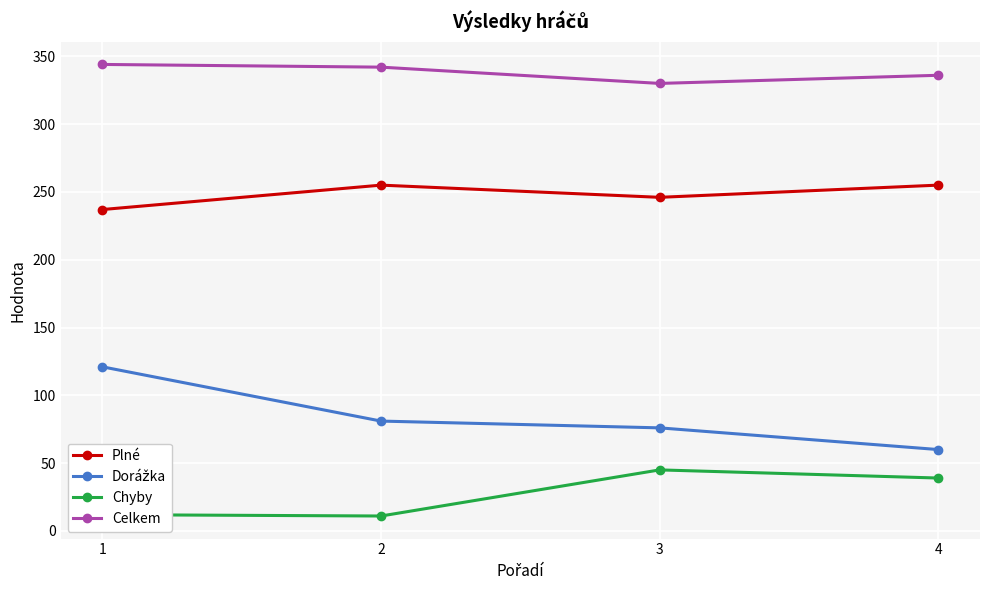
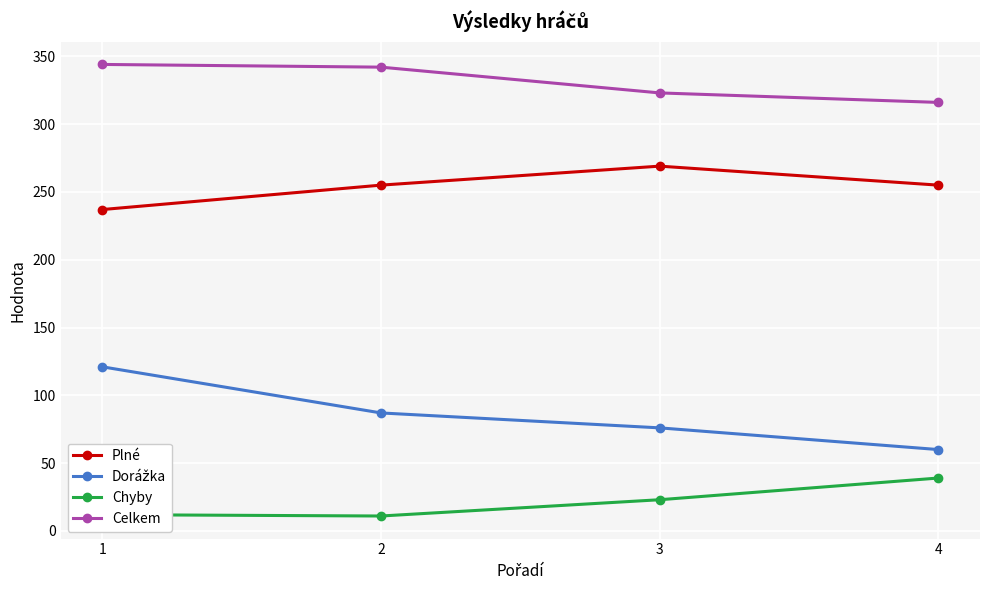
Dorážka, 2: 81 -> 87
Plné, 3: 246 -> 269
Chyby, 3: 45 -> 23
Celkem, 3: 330 -> 323
Celkem, 4: 336 -> 316
